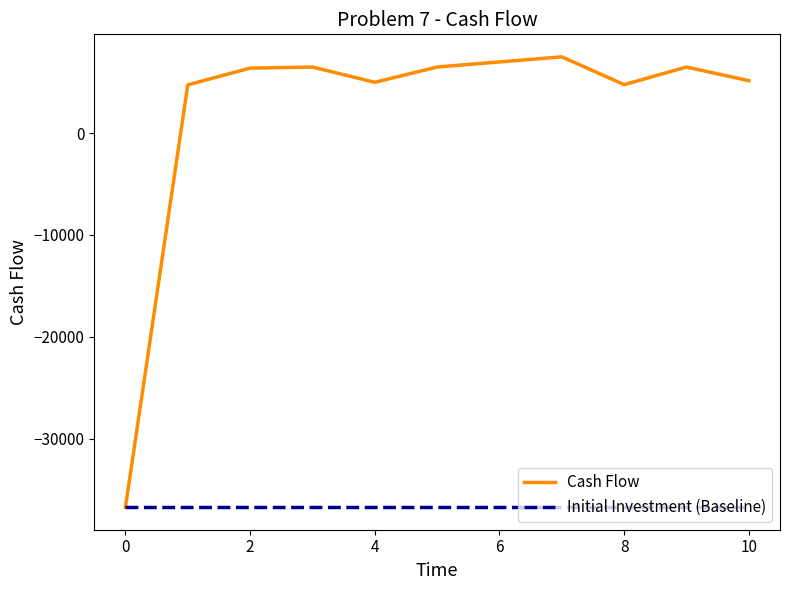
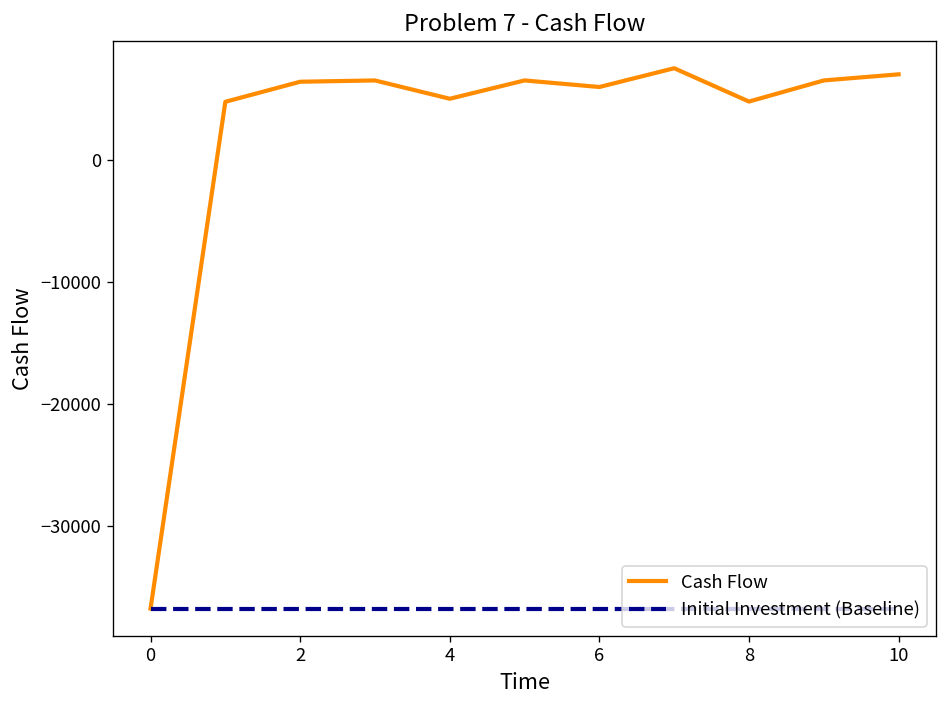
Cash Flow, 6: 7000 -> 6000
Cash Flow, 10: 5200 -> 7000
